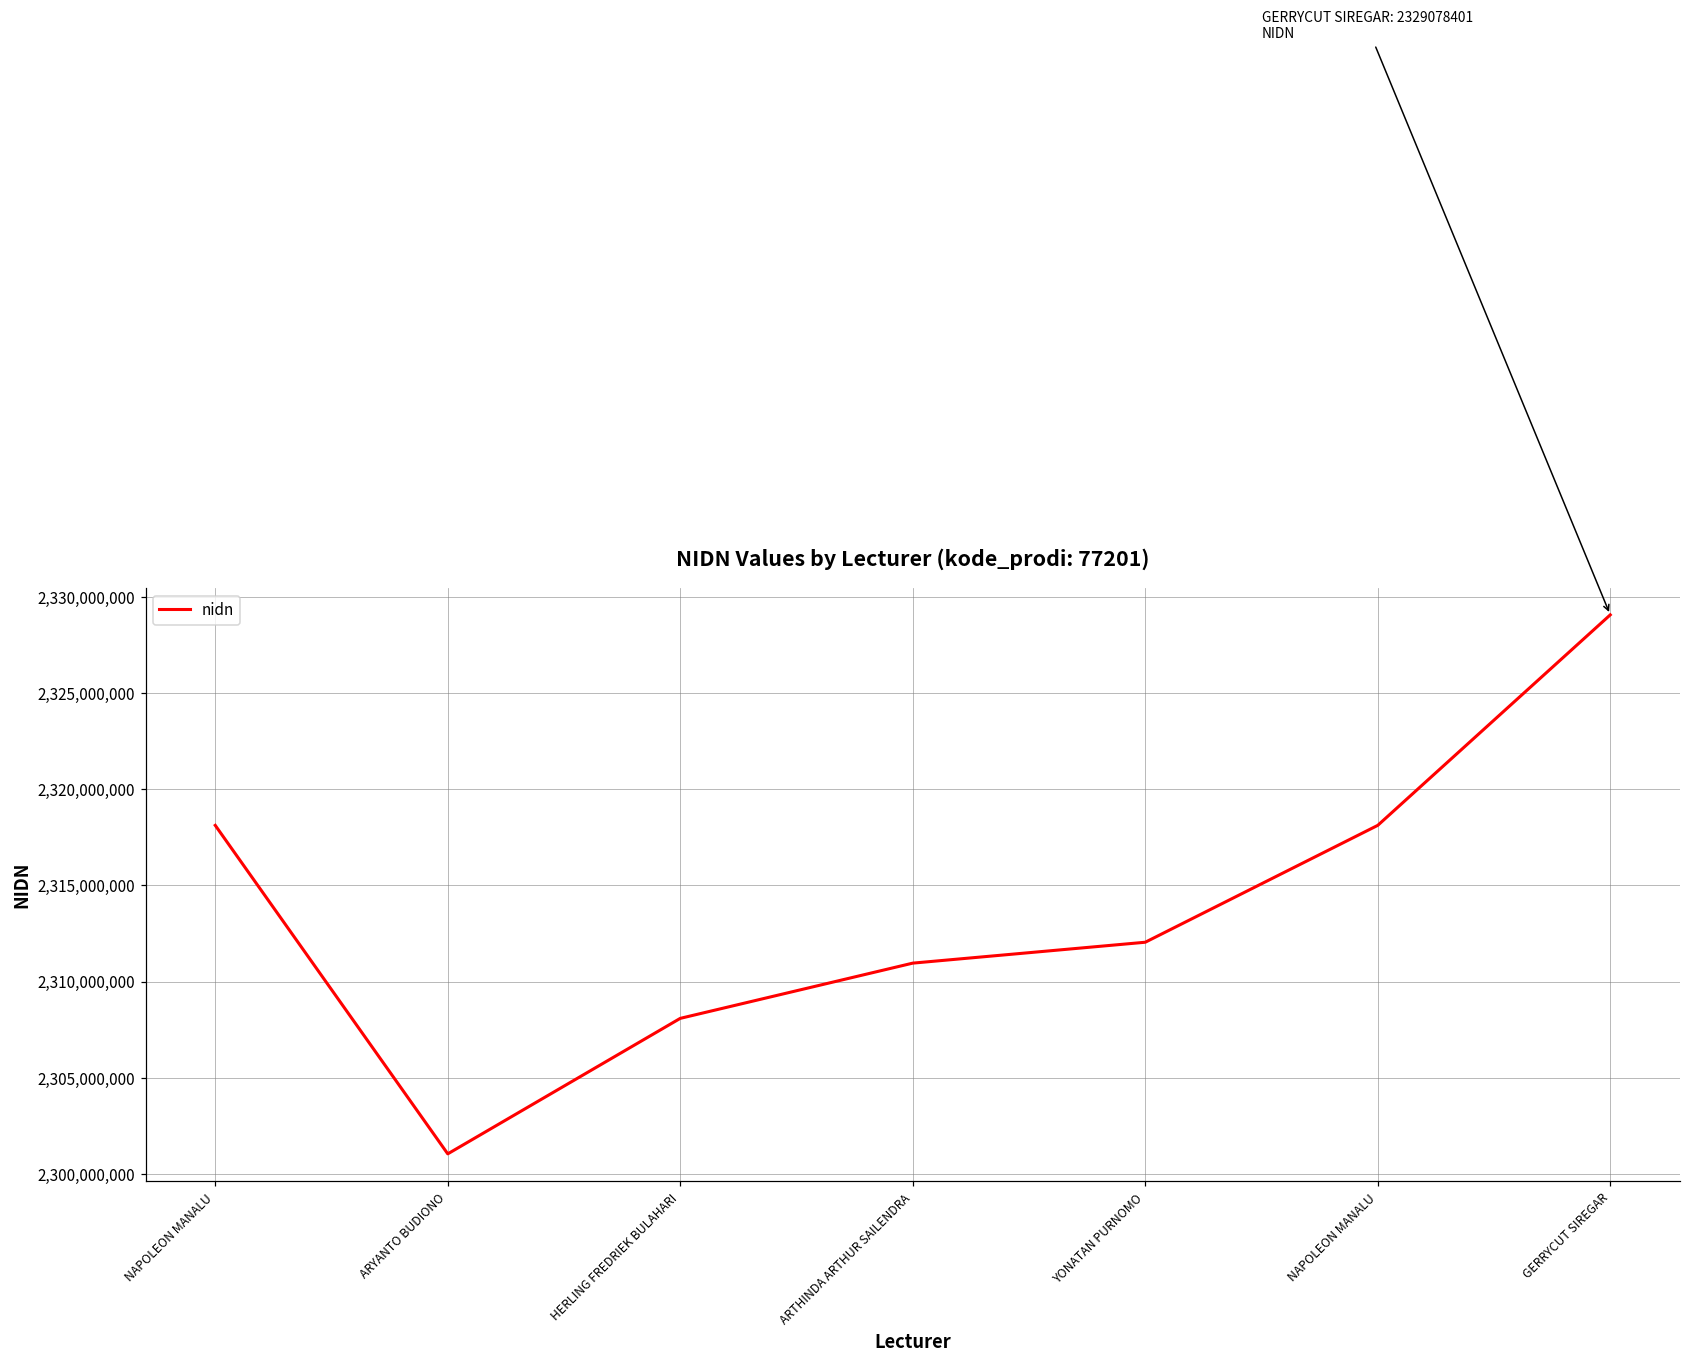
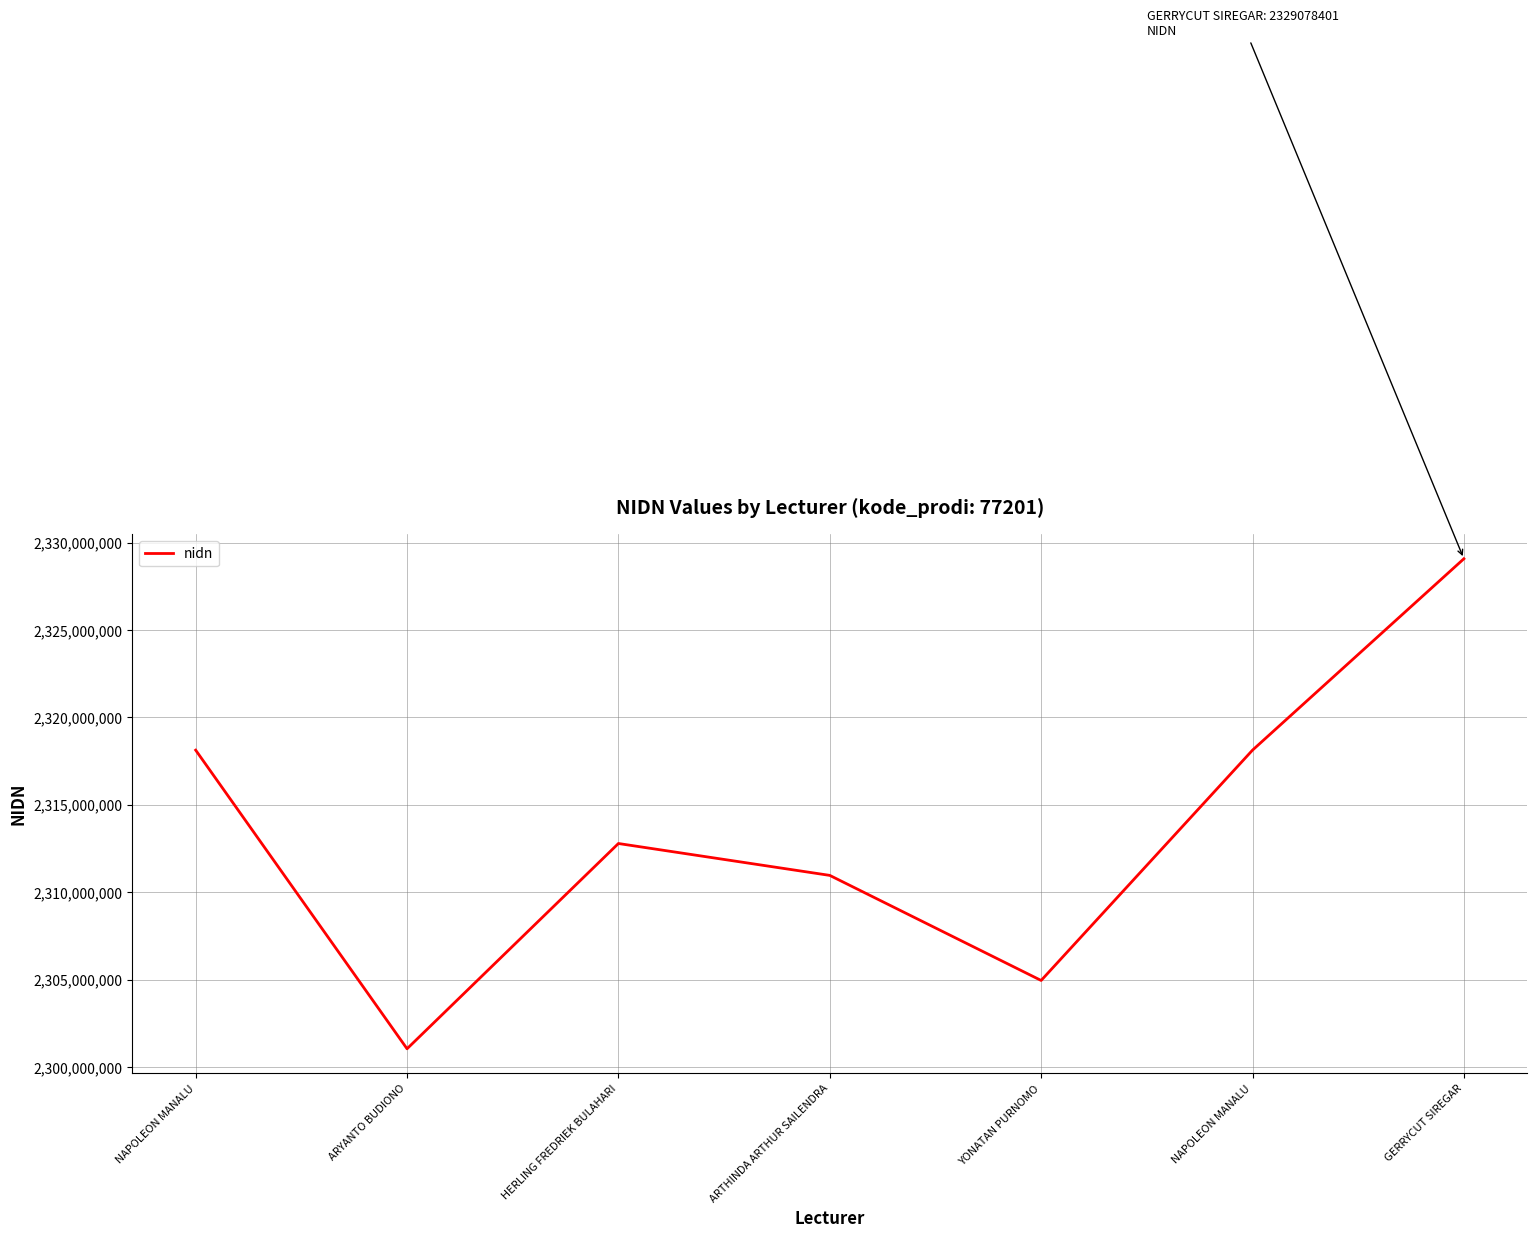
HERLING FREDRIEK BULAHARI: 2,308,100,000 -> 2,312,800,000
YONATAN PURNOMO: 2,312,000,000 -> 2,304,900,000
